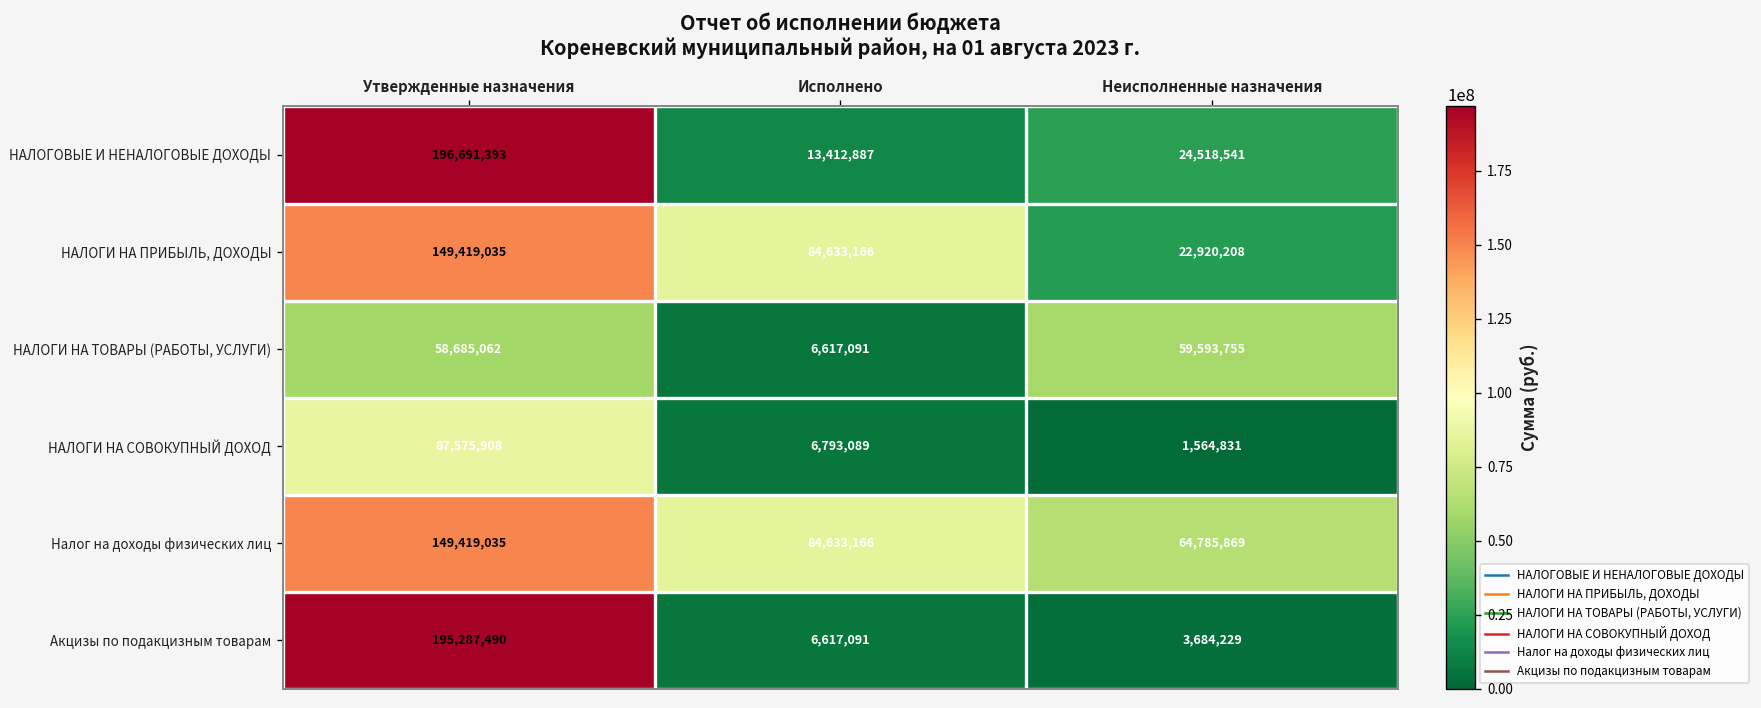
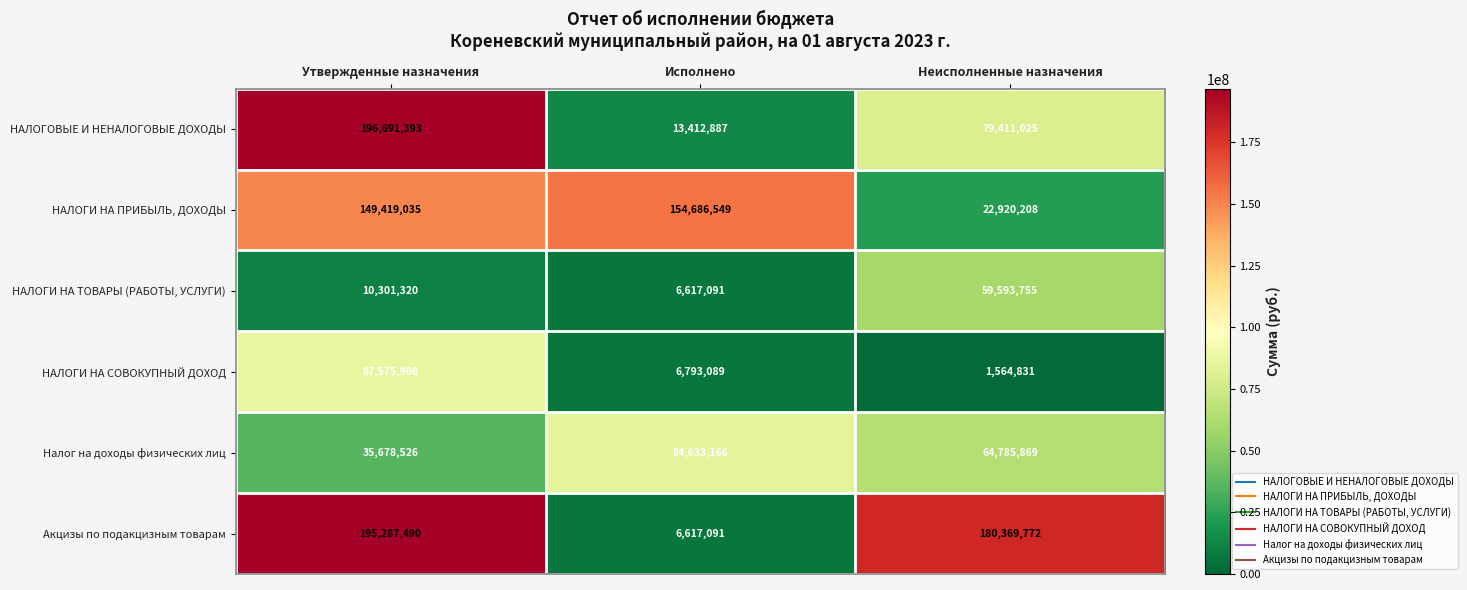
НАЛОГОВЫЕ И НЕНАЛОГОВЫЕ ДОХОДЫ, Неисполненные назначения: 24,518,541 -> 79,411,025
НАЛОГИ НА ПРИБЫЛЬ, ДОХОДЫ, Исполнено: 84,633,166 -> 154,686,549
НАЛОГИ НА ТОВАРЫ (РАБОТЫ, УСЛУГИ), Утвержденные назначения: 58,685,062 -> 10,301,320
Налог на доходы физических лиц, Утвержденные назначения: 149,419,035 -> 35,678,526
Акцизы по подакцизным товарам, Неисполненные назначения: 3,684,229 -> 180,369,772
